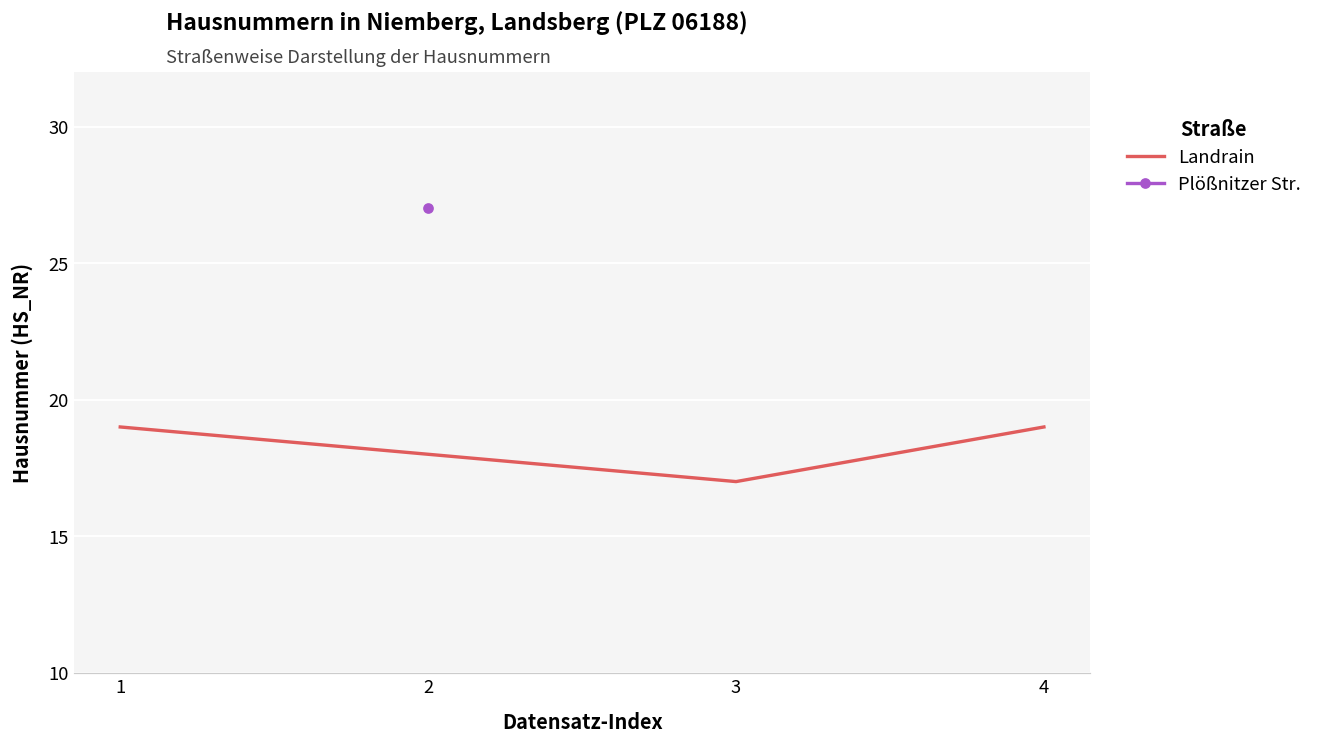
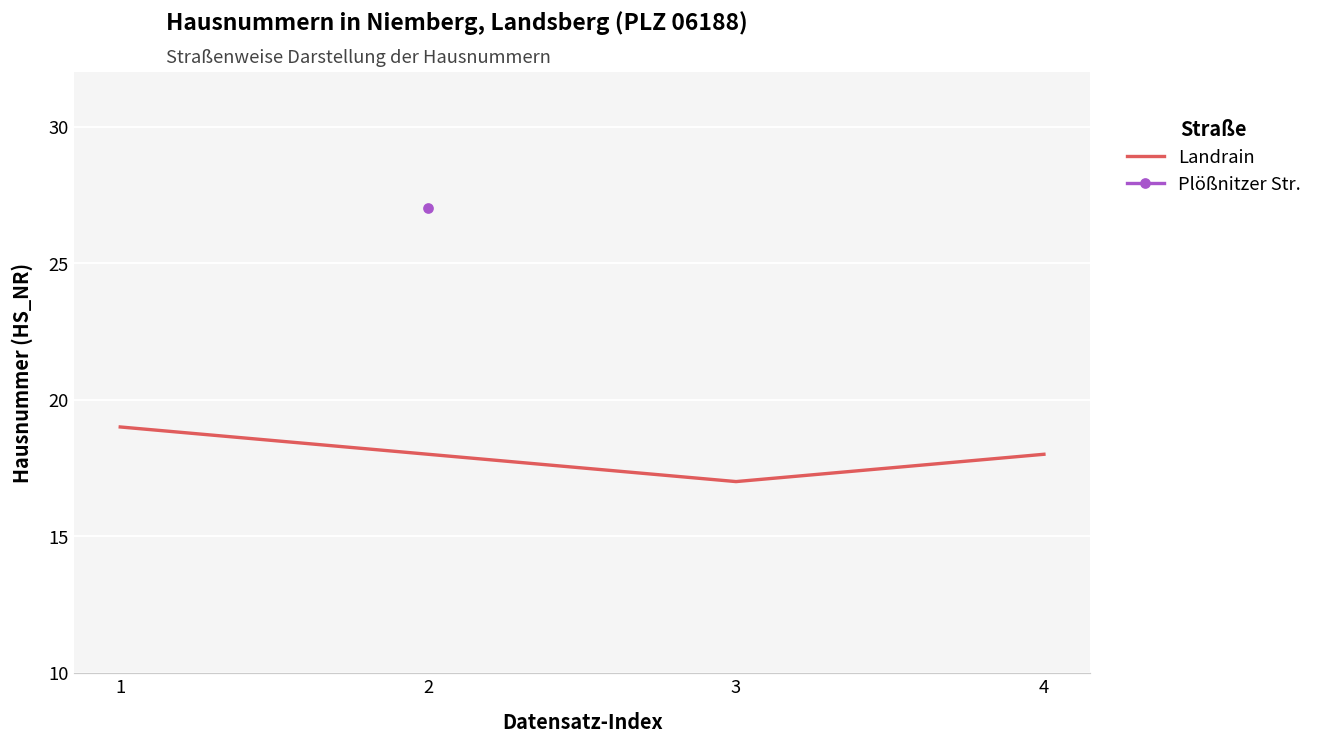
Landrain, 4: 19 -> 18
